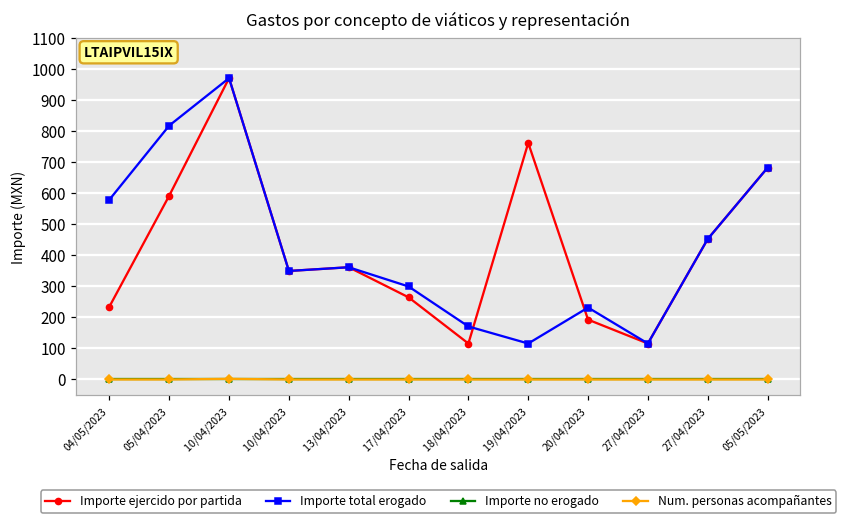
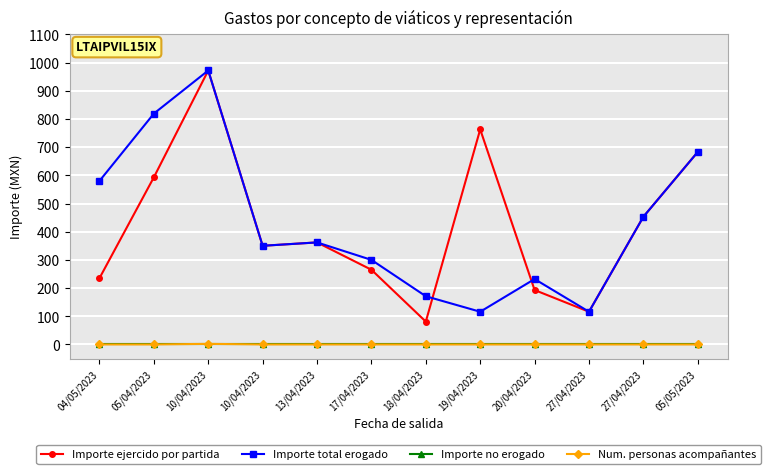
Importe ejercido por partida, 18/04/2023: 120 -> 80
